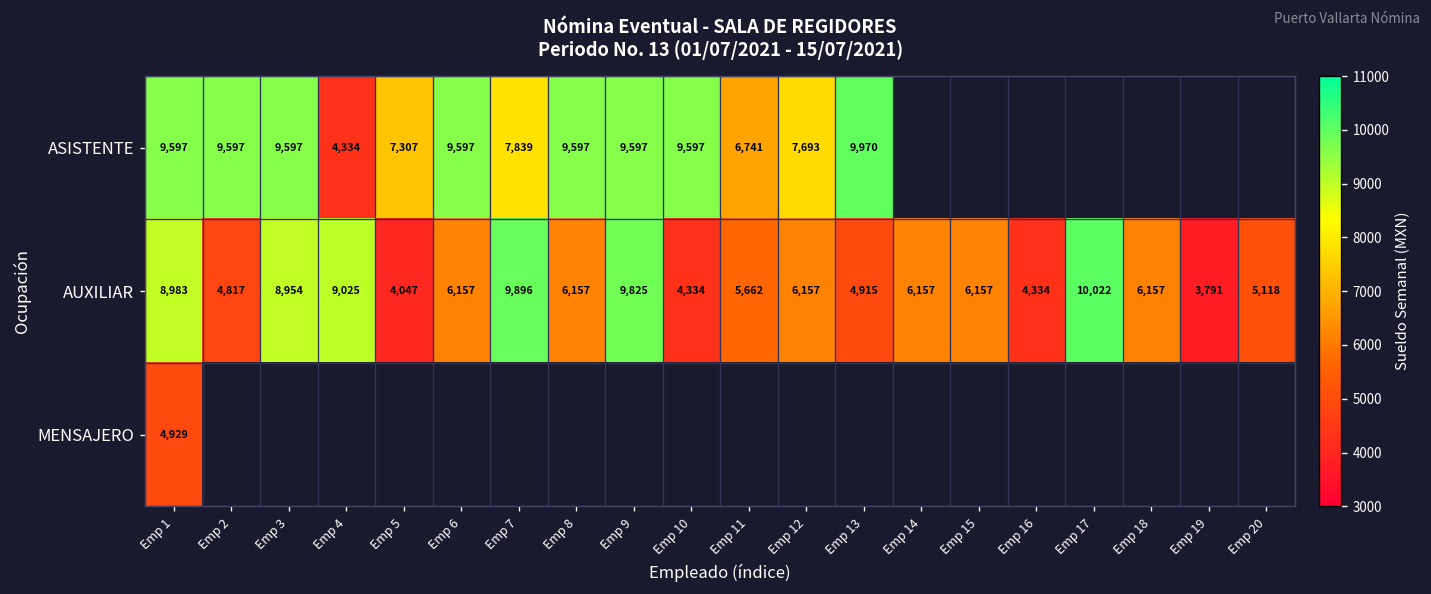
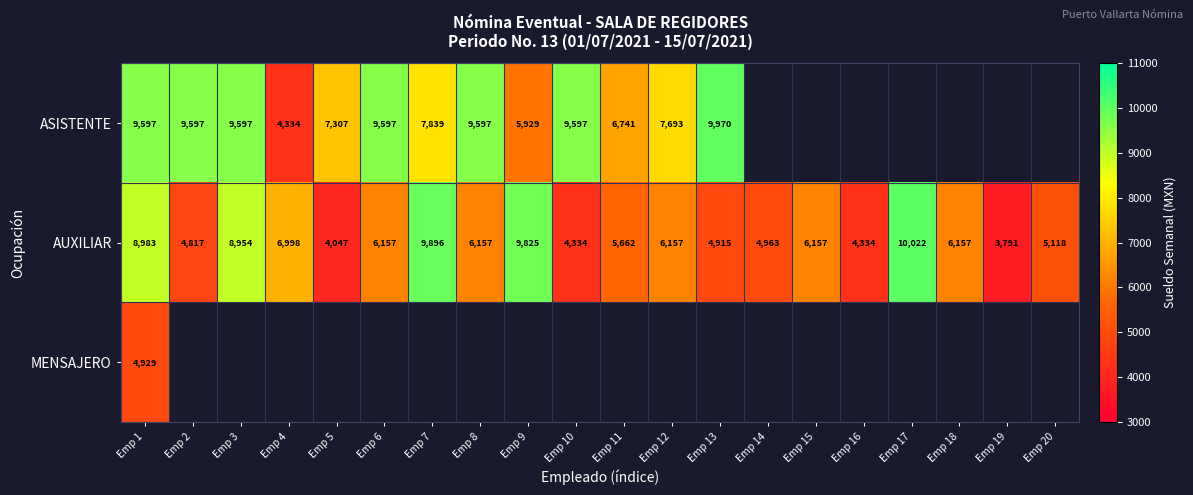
ASISTENTE, Emp 9: 9,597 -> 5,929
AUXILIAR, Emp 4: 9,025 -> 6,998
AUXILIAR, Emp 14: 6,157 -> 4,963
